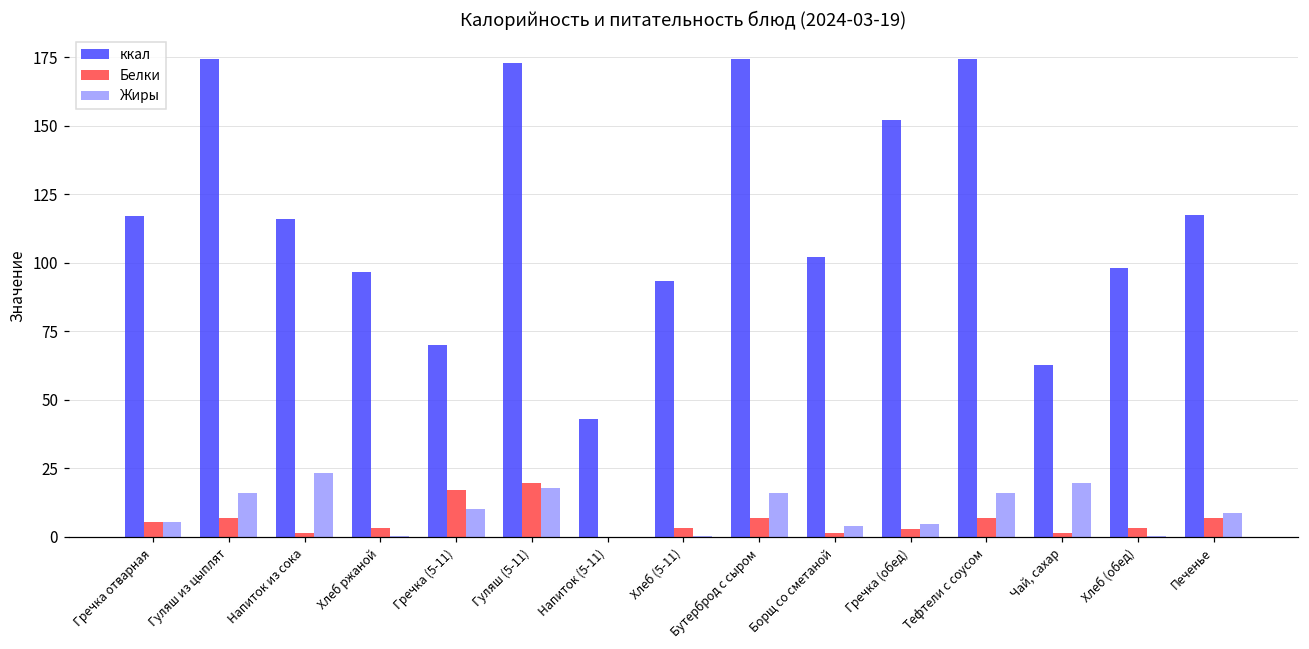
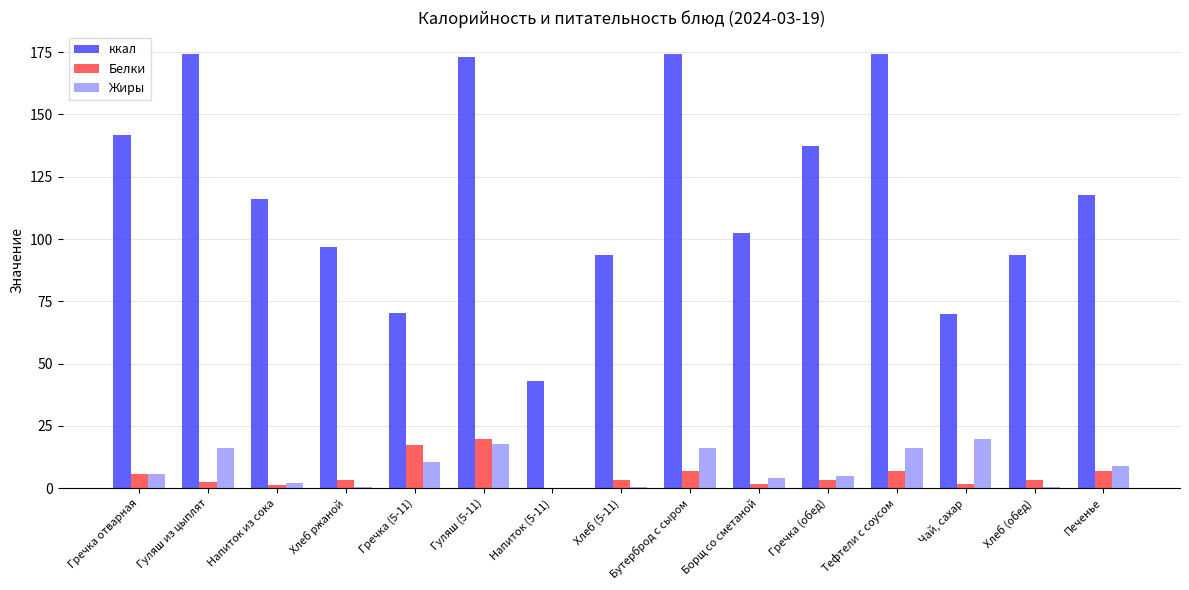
ккал, Гречка отварная: 117 -> 142
Белки, Гуляш из цыплят: 7 -> 3
Жиры, Напиток из сока: 23 -> 2
ккал, Гречка (обед): 152 -> 137
ккал, Чай, сахар: 63 -> 70
ккал, Хлеб (обед): 98 -> 94
